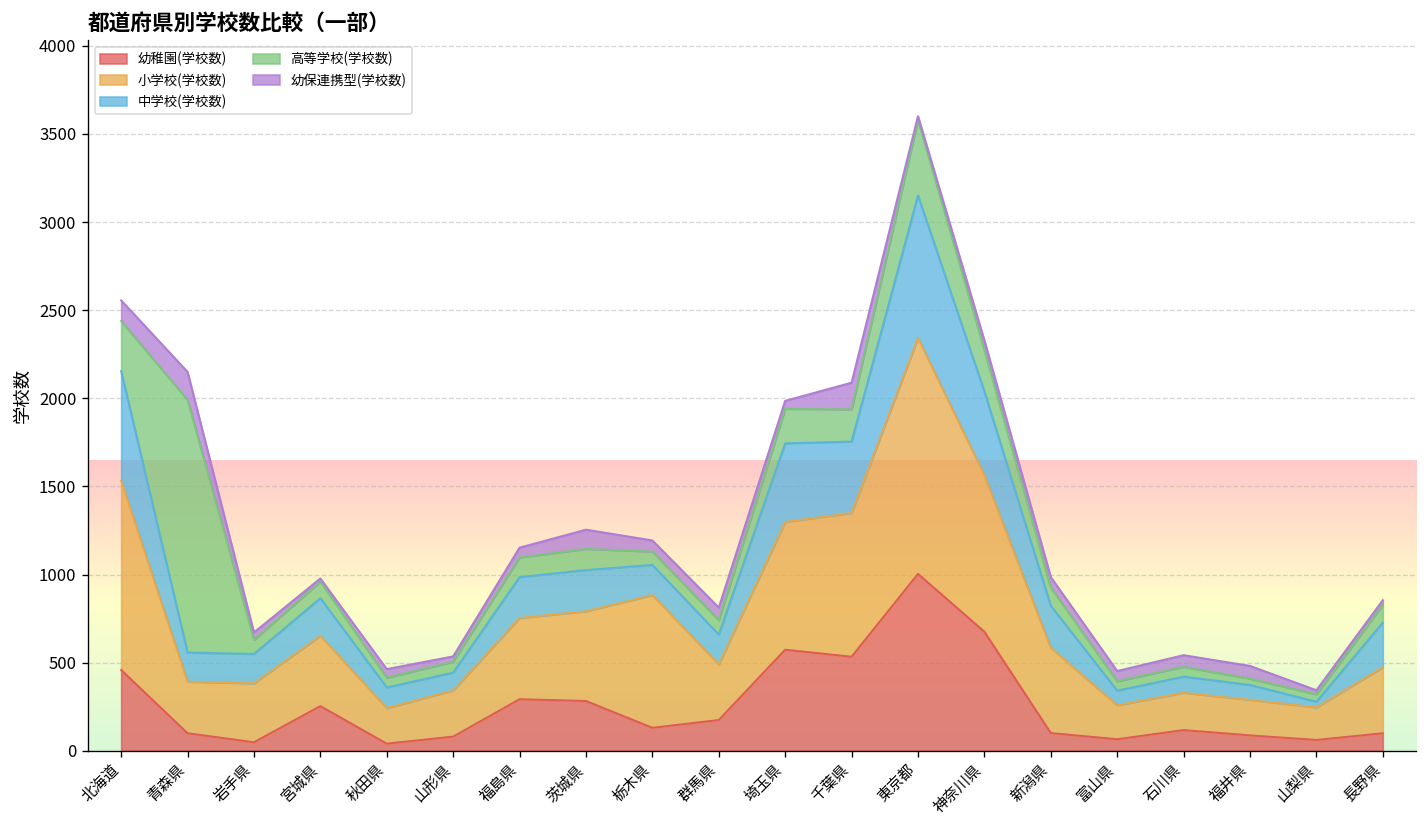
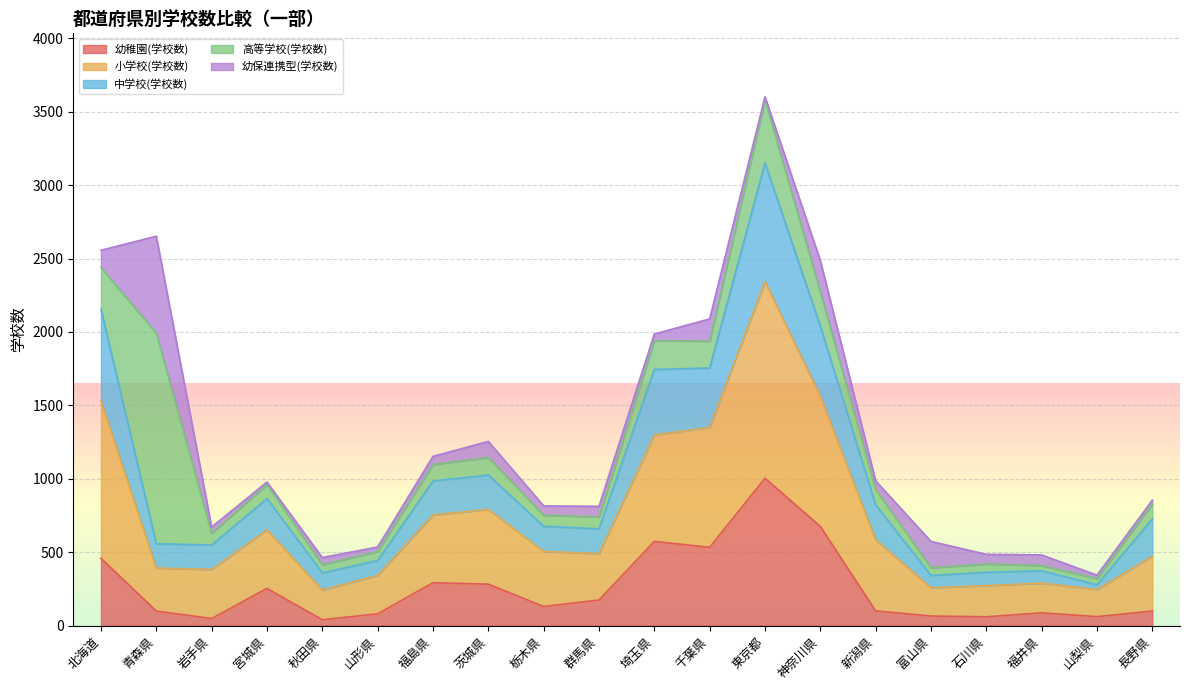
幼保連携型(学校数), 青森県: 160 -> 660
小学校(学校数), 栃木県: 750 -> 380
幼保連携型(学校数), 神奈川県: 60 -> 210
幼保連携型(学校数), 富山県: 60 -> 180
幼稚園(学校数), 石川県: 120 -> 60
